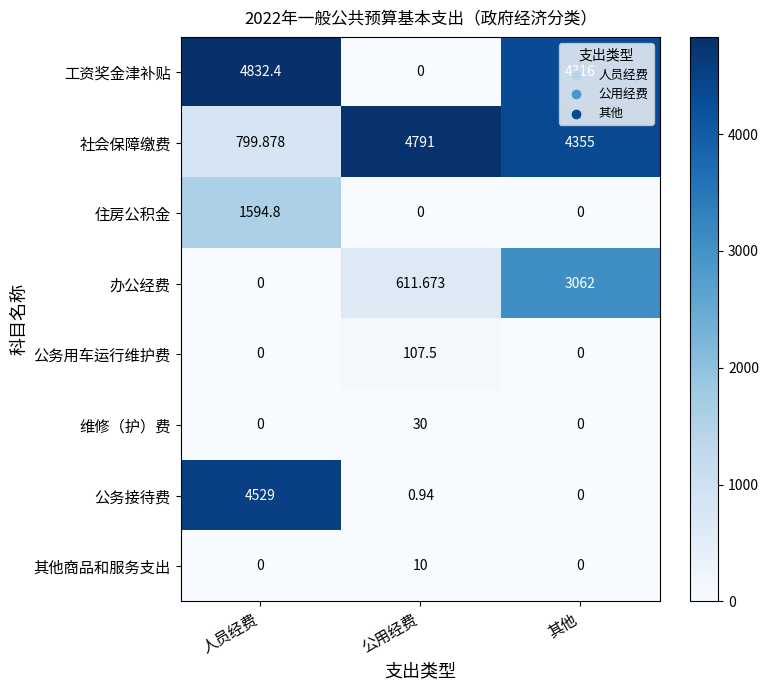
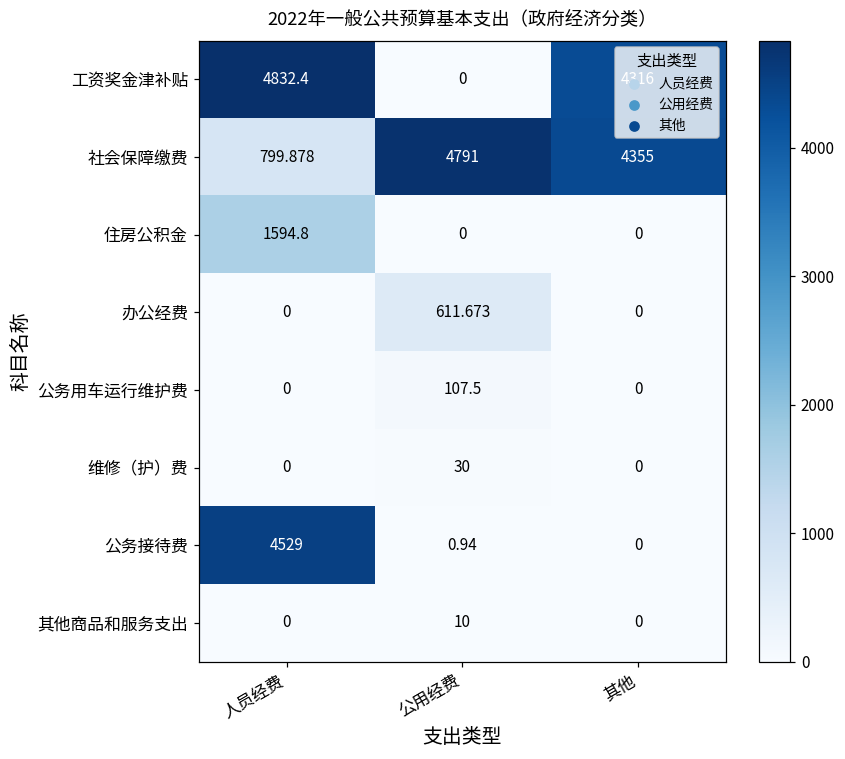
办公经费, 其他: 3062 -> 0
